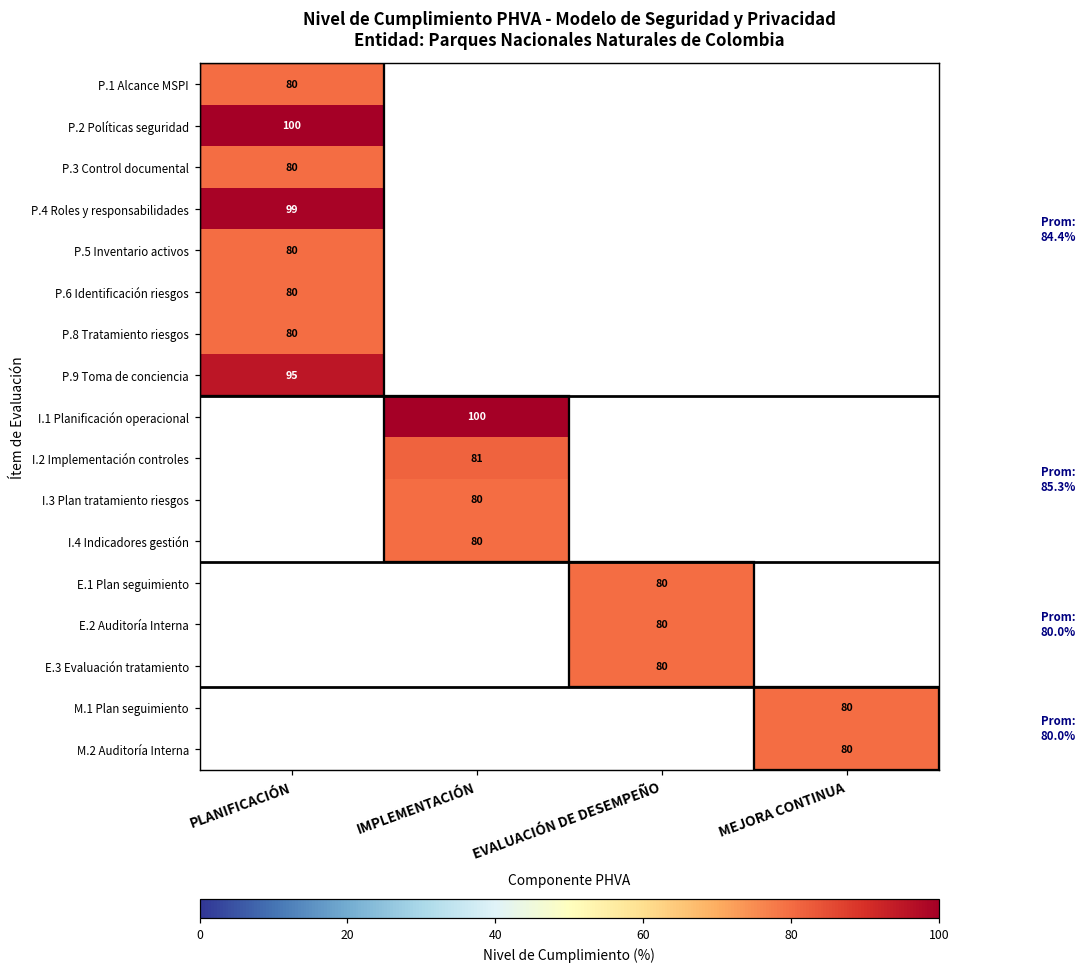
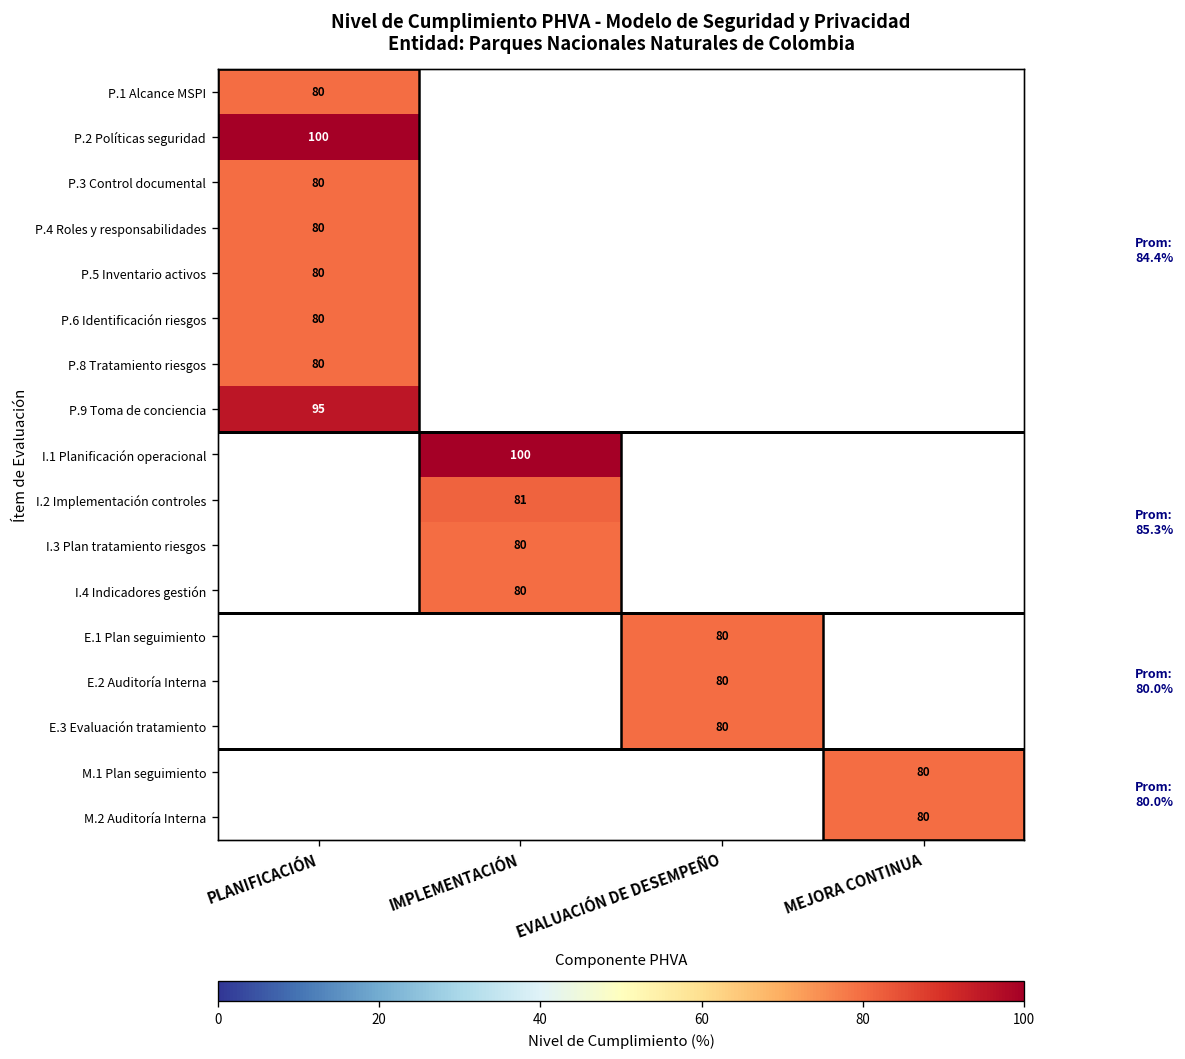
P.4 Roles y responsabilidades, PLANIFICACIÓN: 99 -> 80
